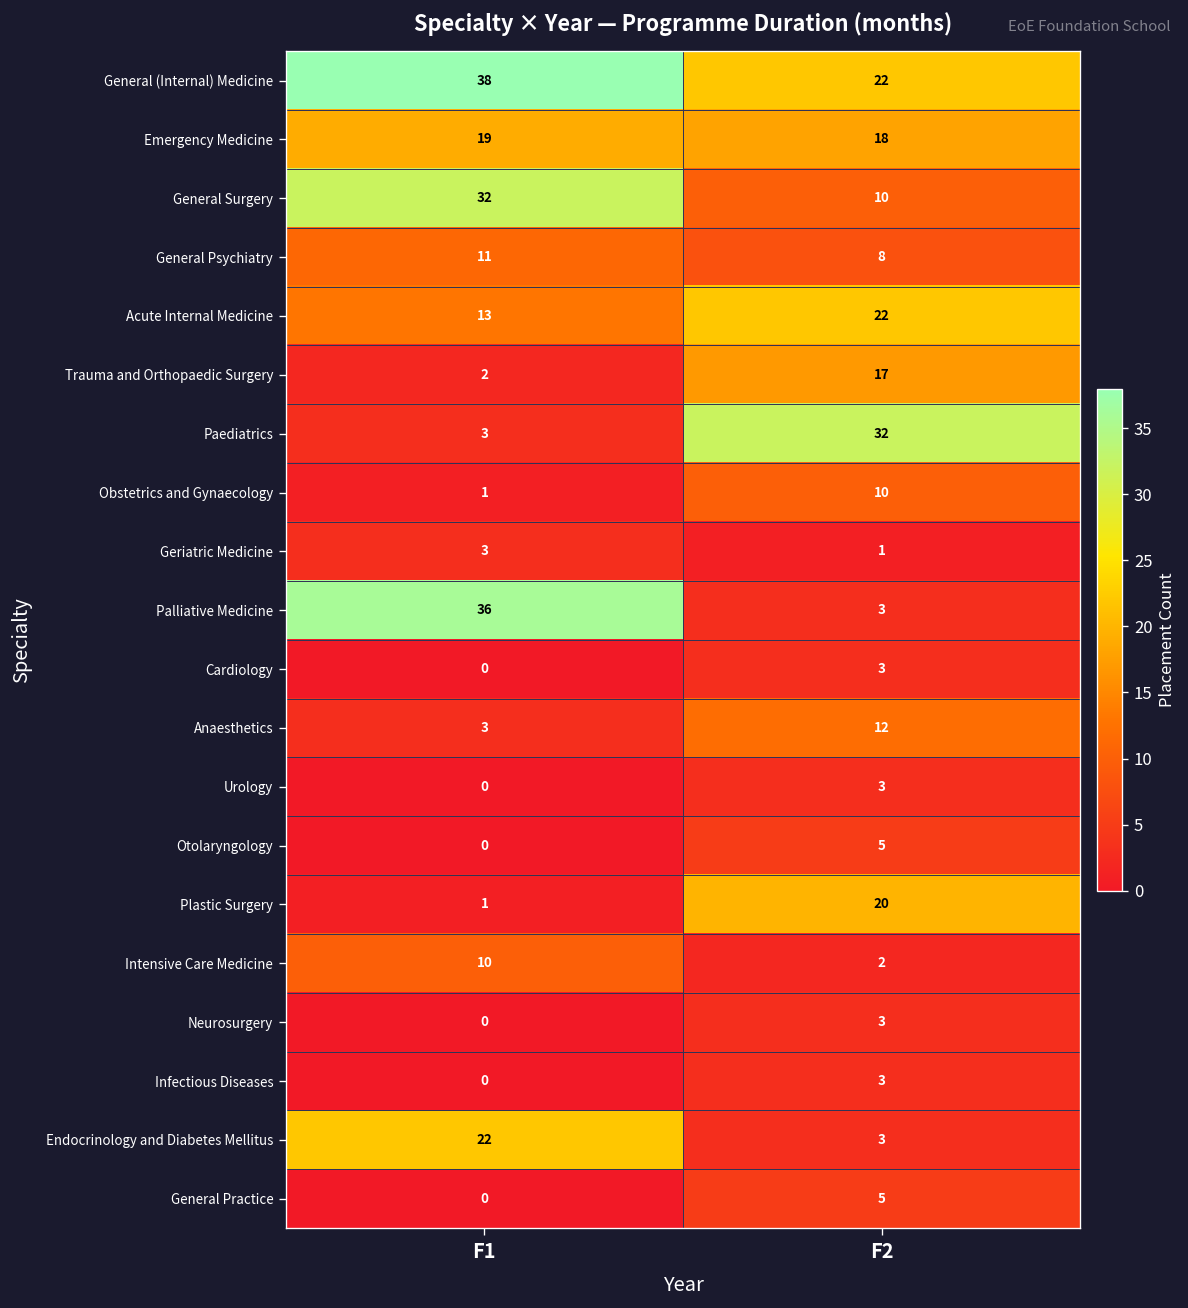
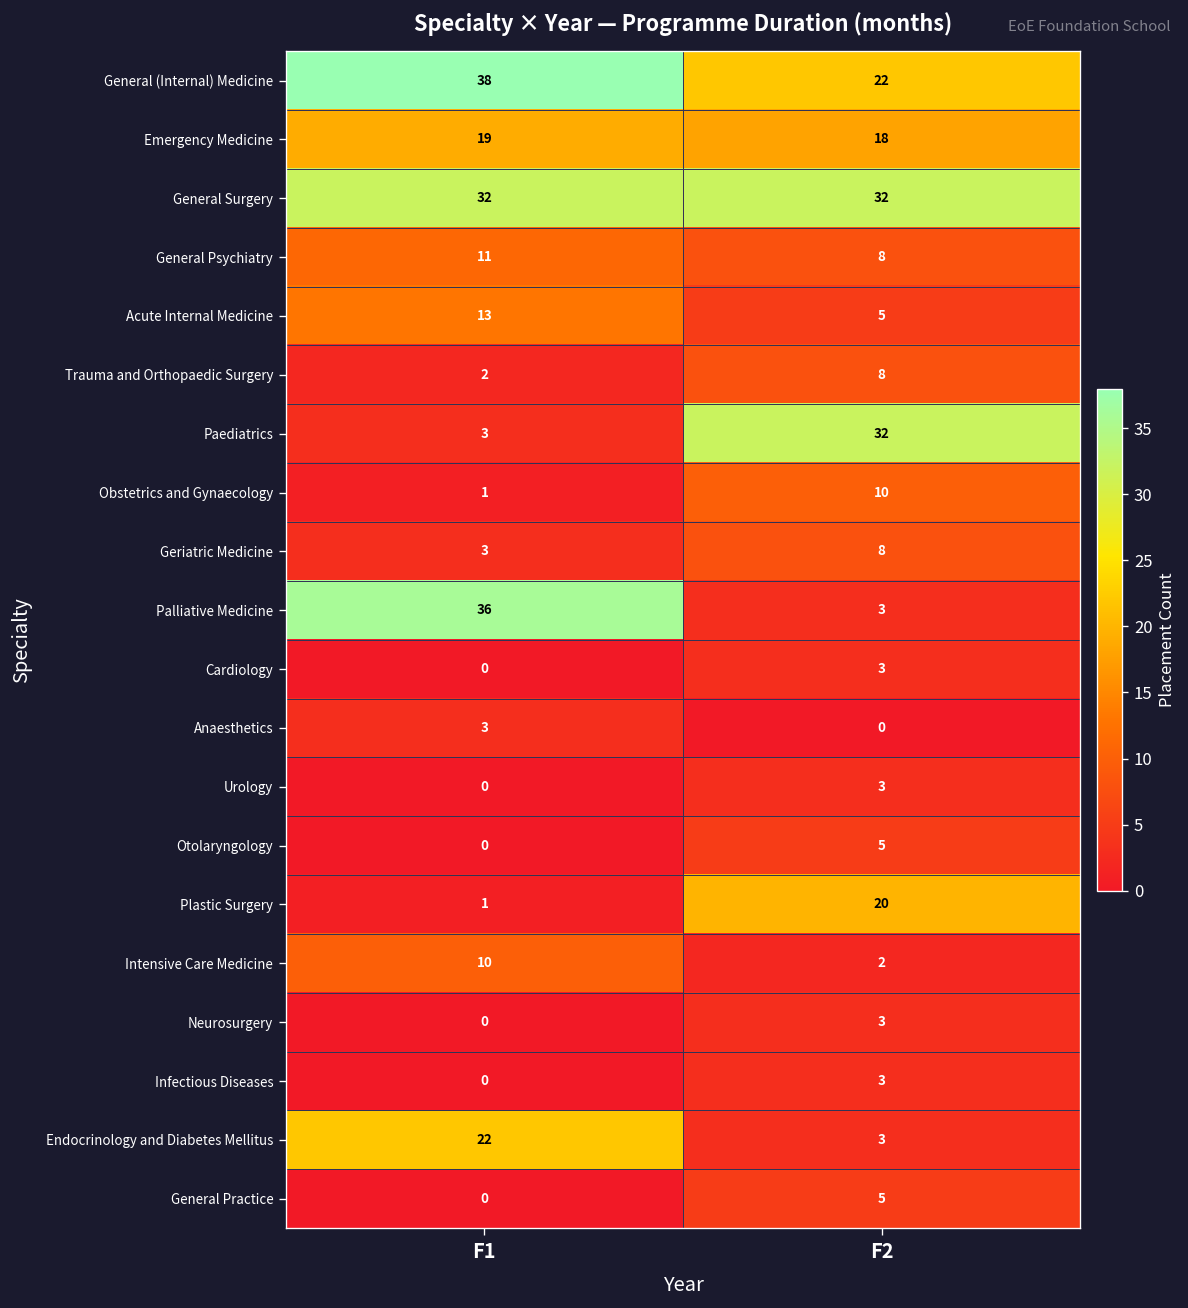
General Surgery, F2: 10 -> 32
Acute Internal Medicine, F2: 22 -> 5
Trauma and Orthopaedic Surgery, F2: 17 -> 8
Geriatric Medicine, F2: 1 -> 8
Anaesthetics, F2: 12 -> 0
